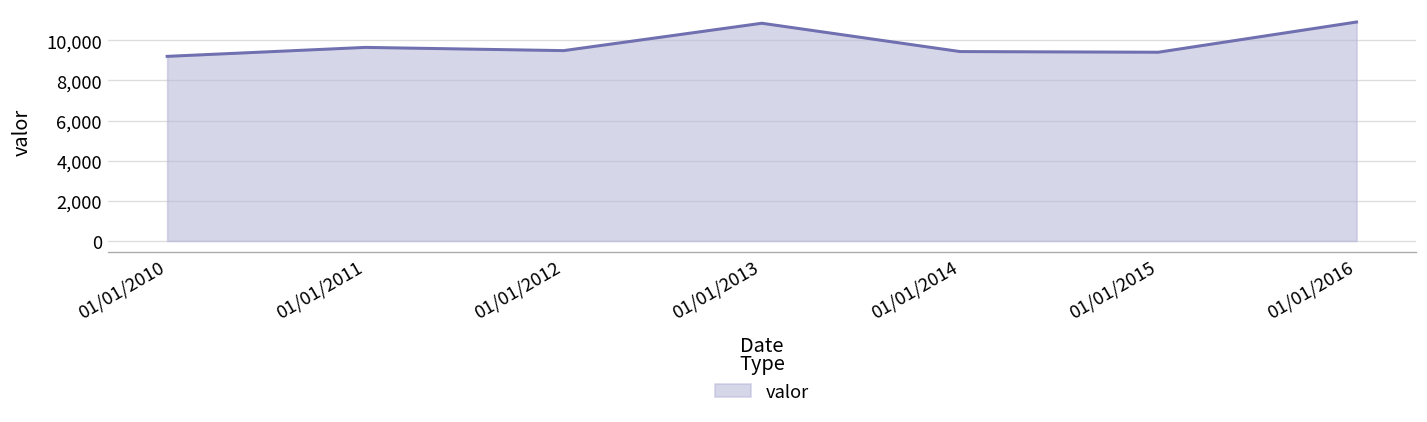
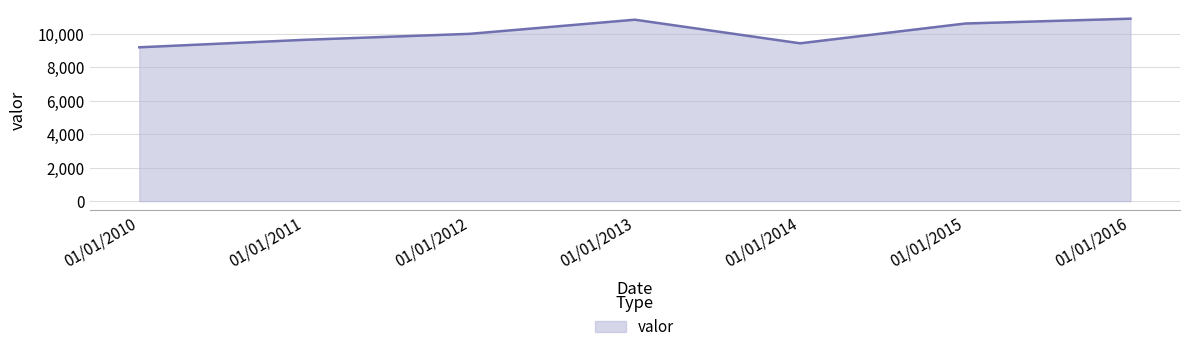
01/01/2012: 9,500 -> 10,000
01/01/2015: 9,400 -> 10,600
